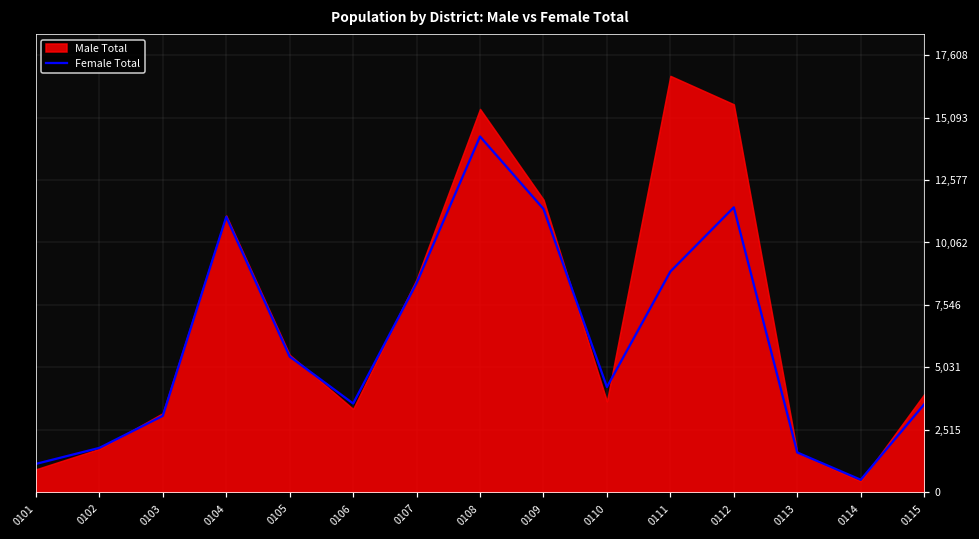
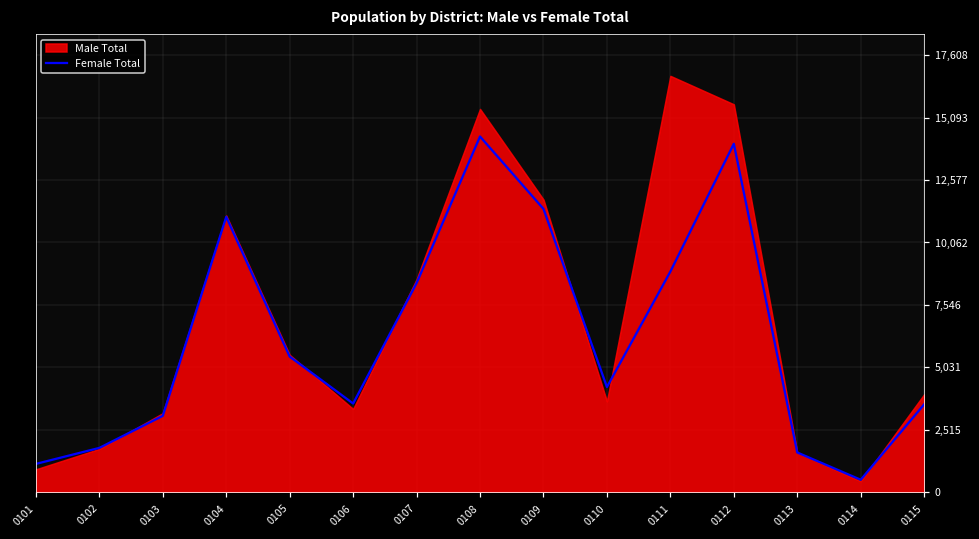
Female Total, 0112: 11,500 -> 14,000
